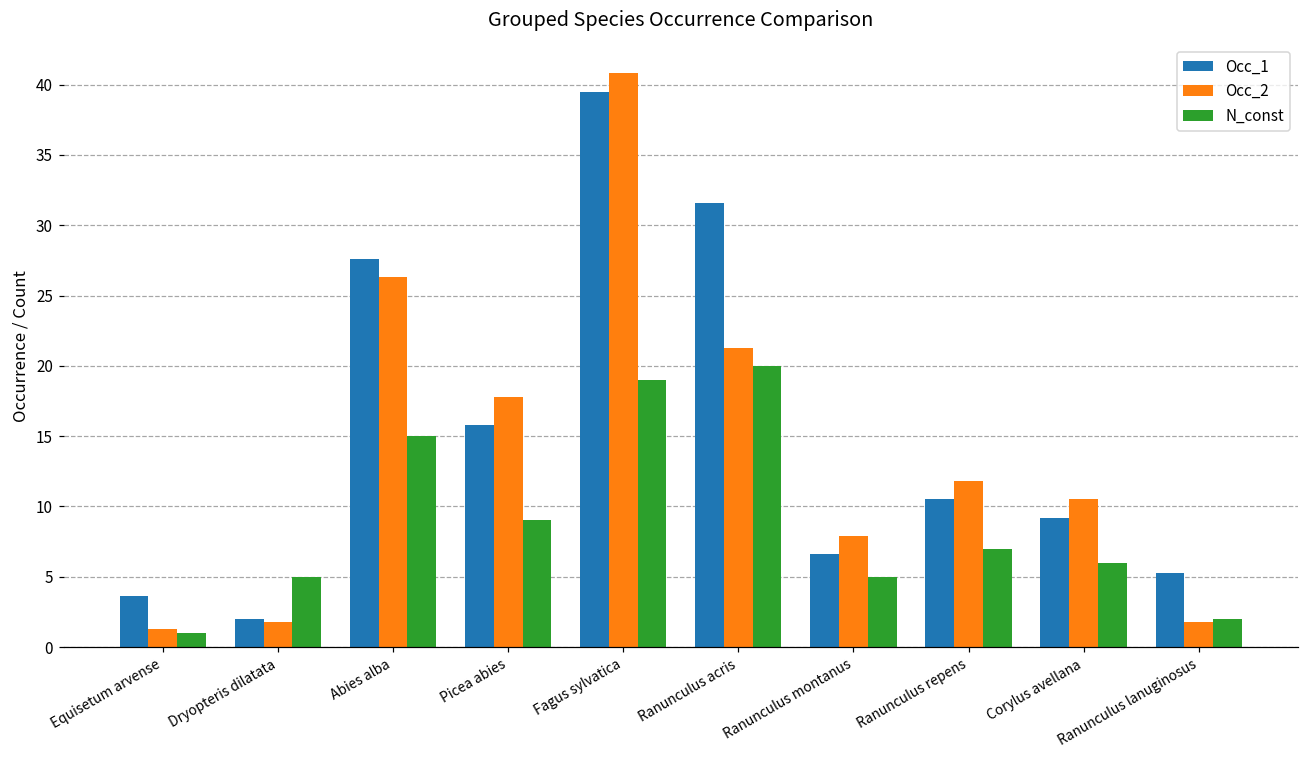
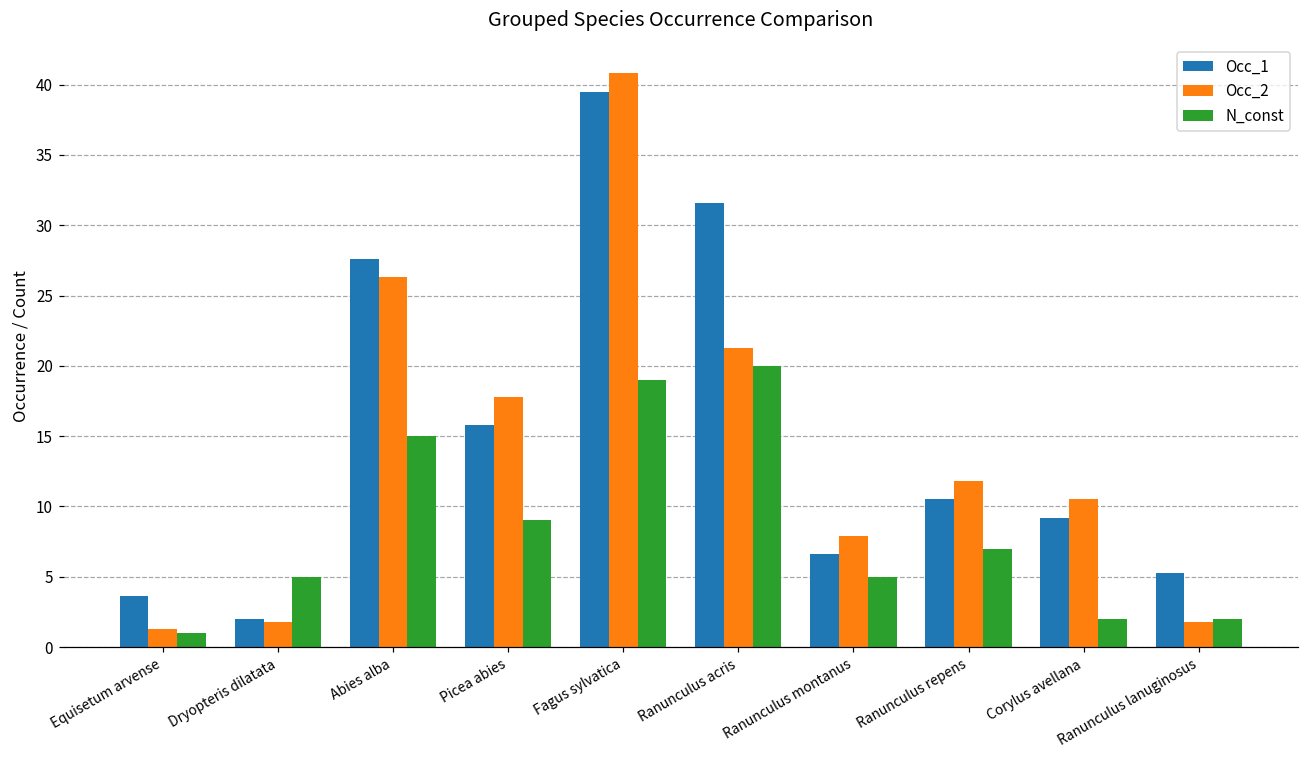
N_const, Corylus avellana: 6 -> 2
